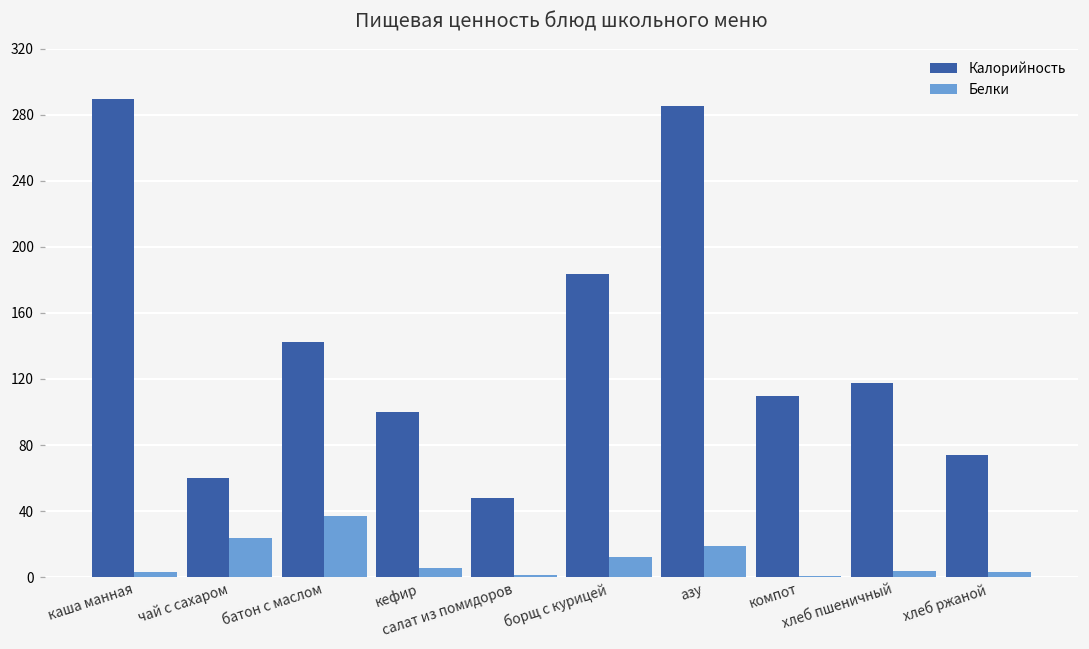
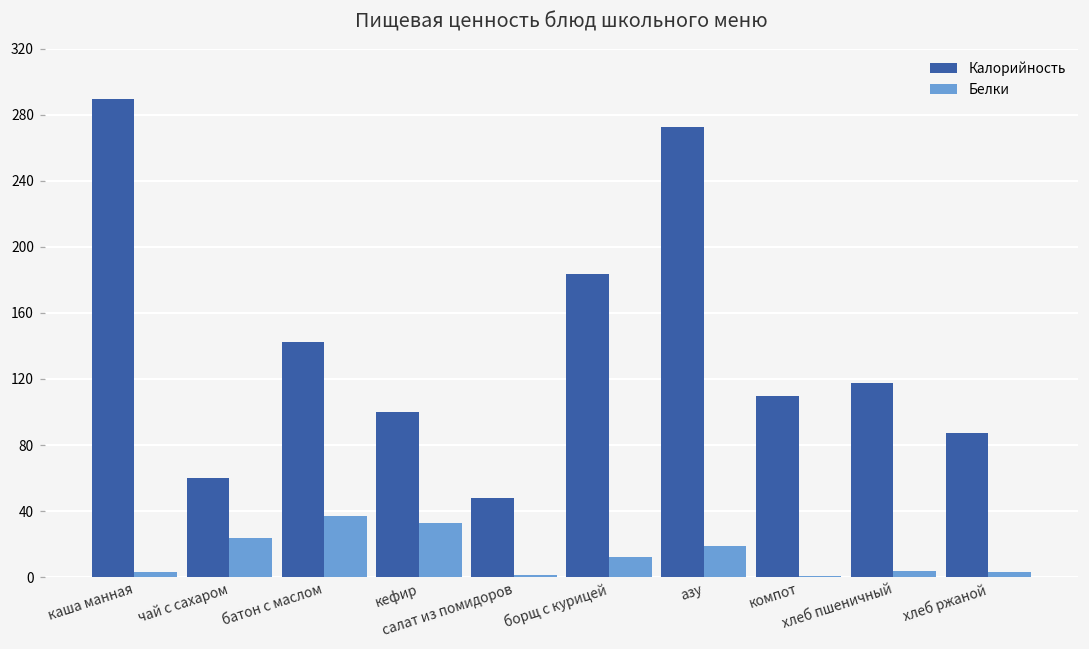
Белки, кефир: 6 -> 33
Калорийность, азу: 285 -> 273
Калорийность, хлеб ржаной: 74 -> 87
